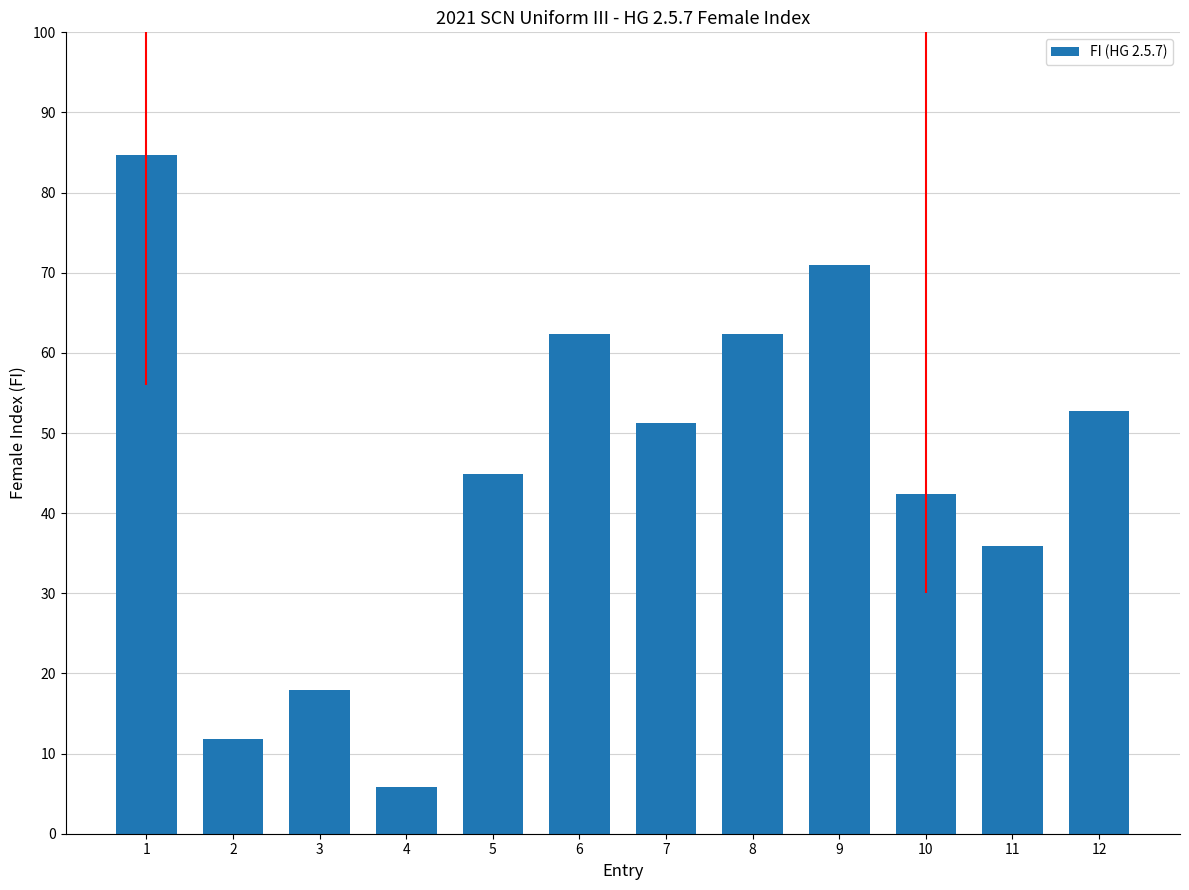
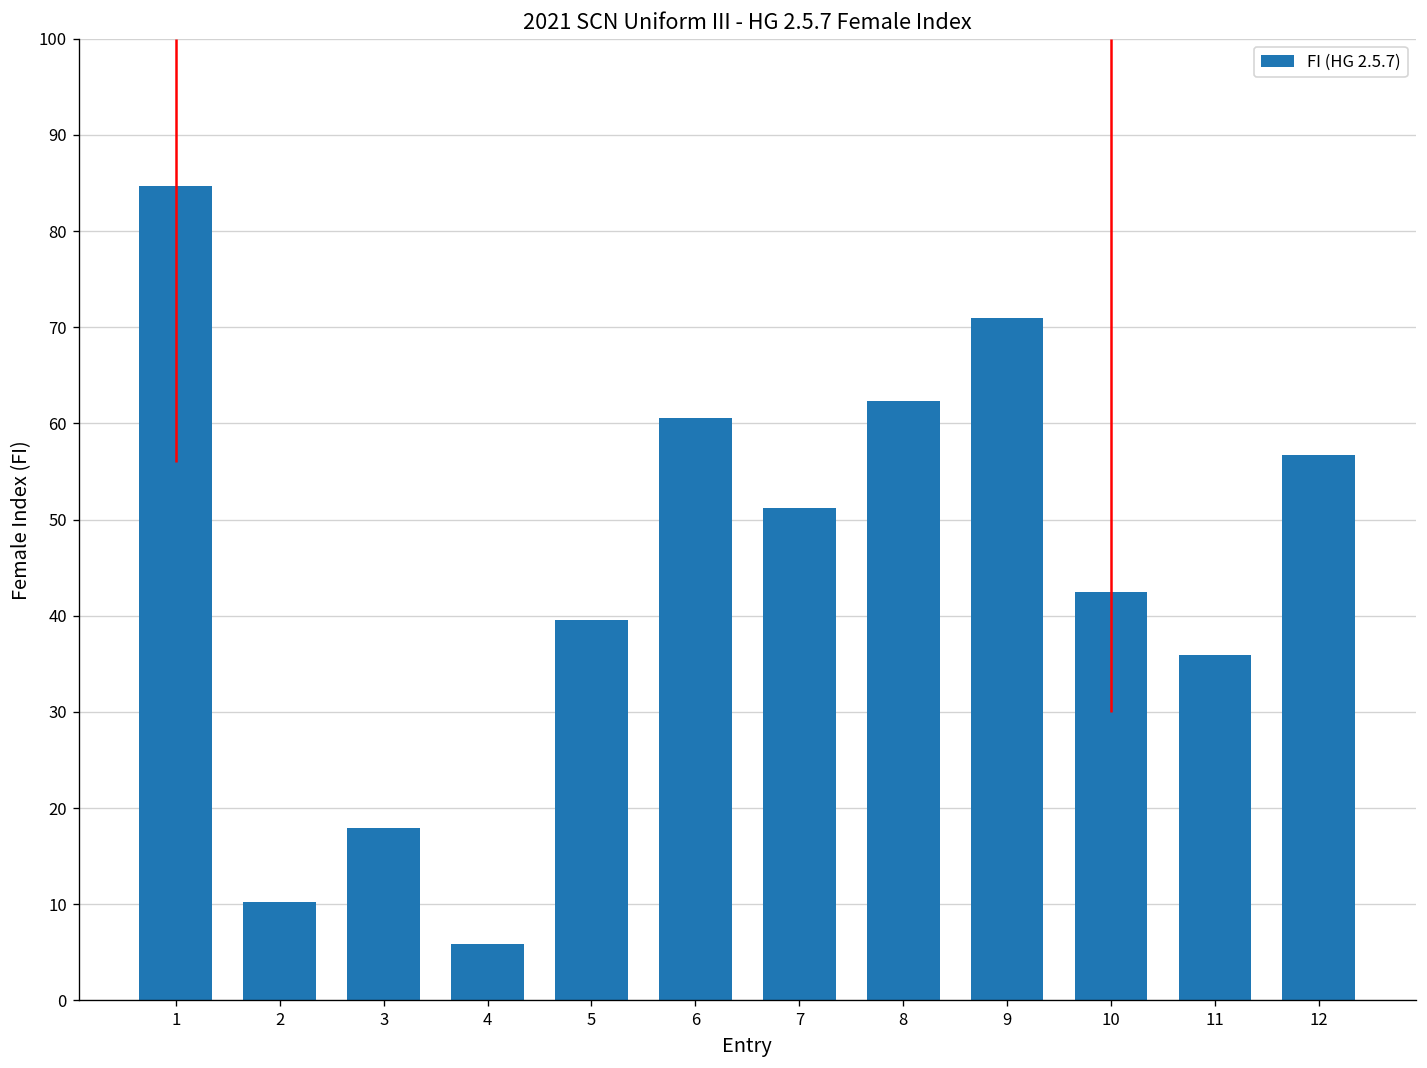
2: 12 -> 10
5: 45 -> 40
6: 62 -> 61
12: 53 -> 57
